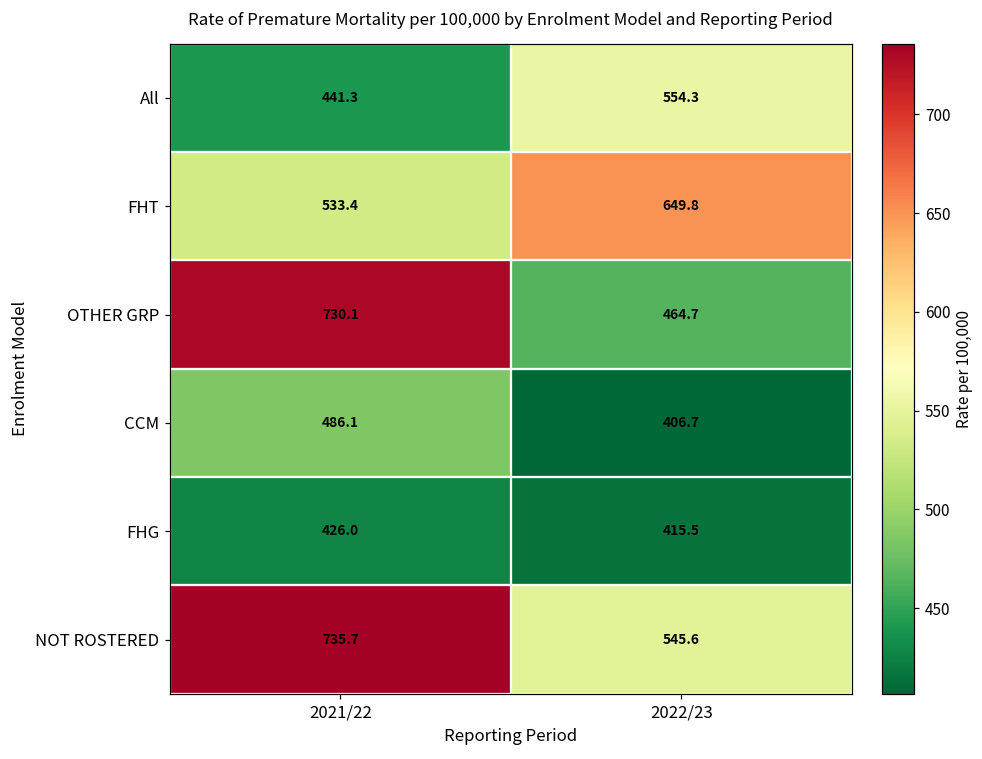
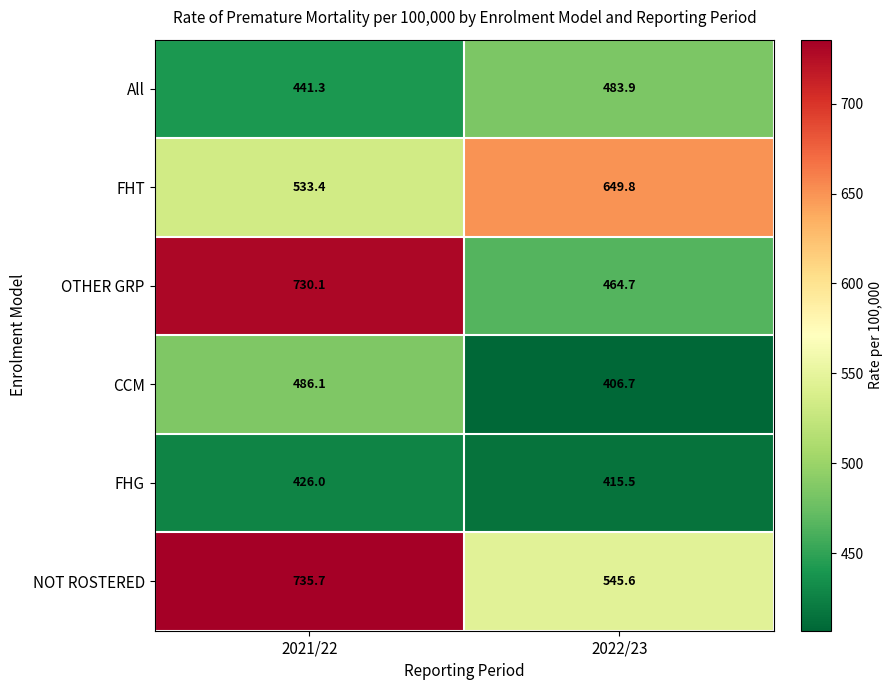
All, 2022/23: 554.3 -> 483.9
